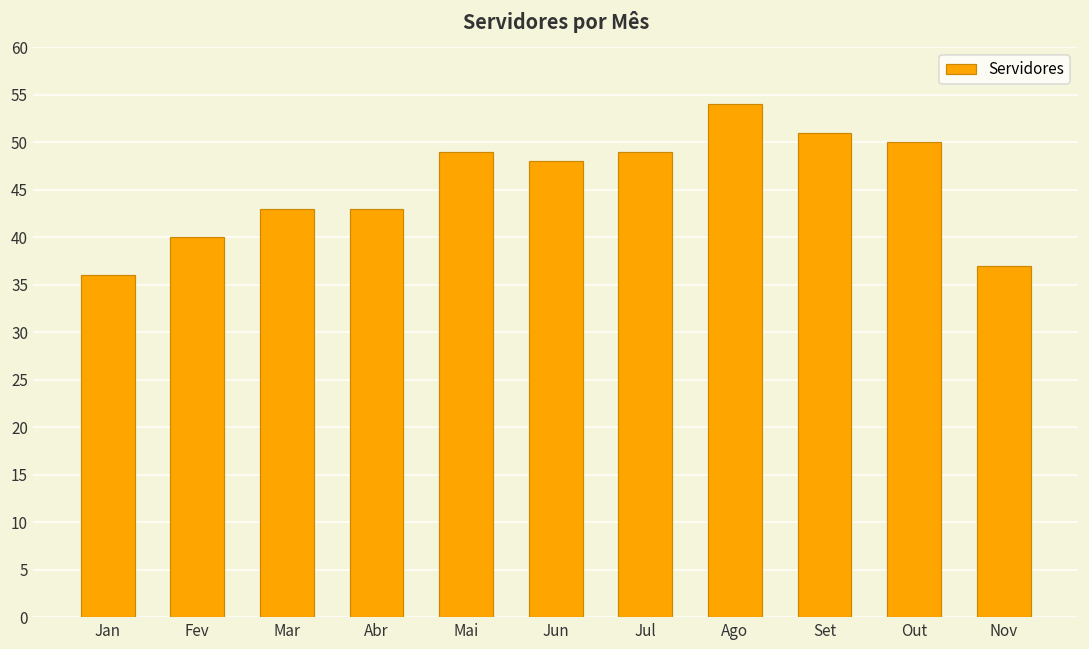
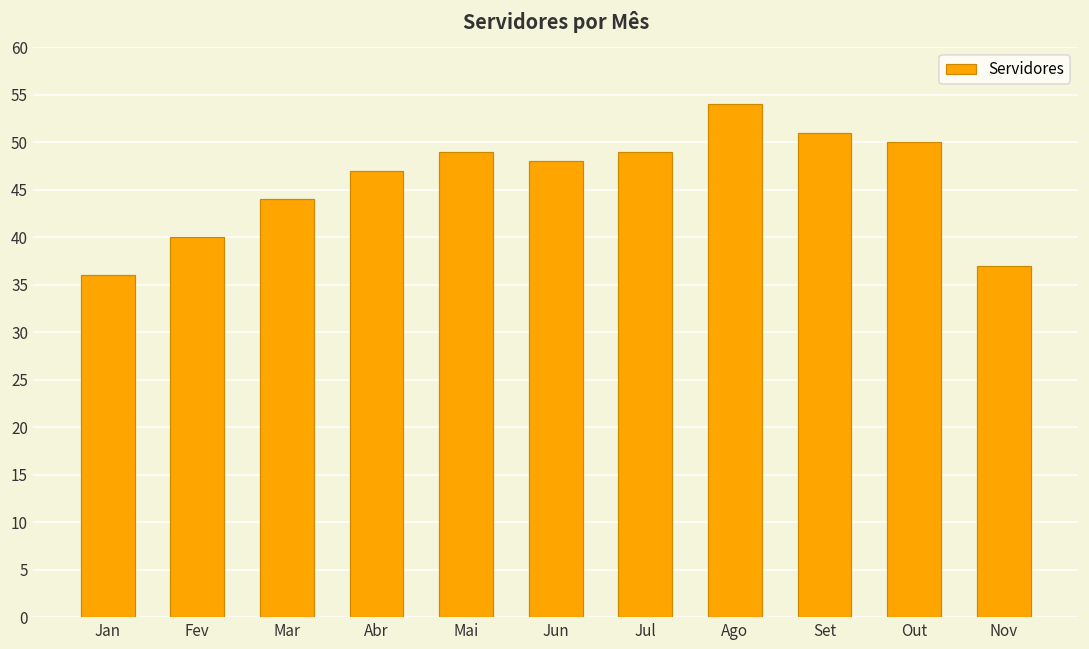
Mar: 43 -> 44
Abr: 43 -> 47
